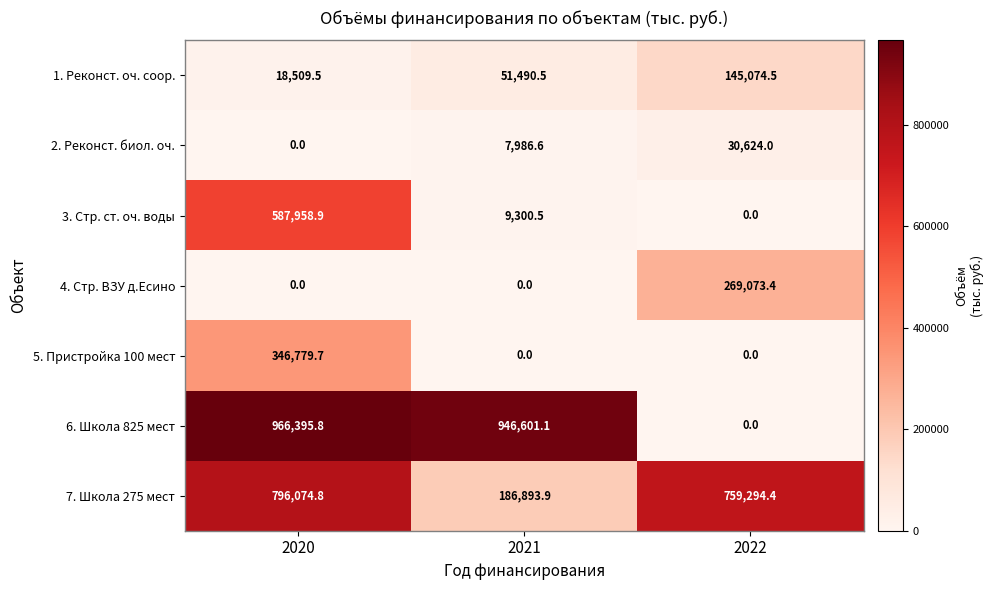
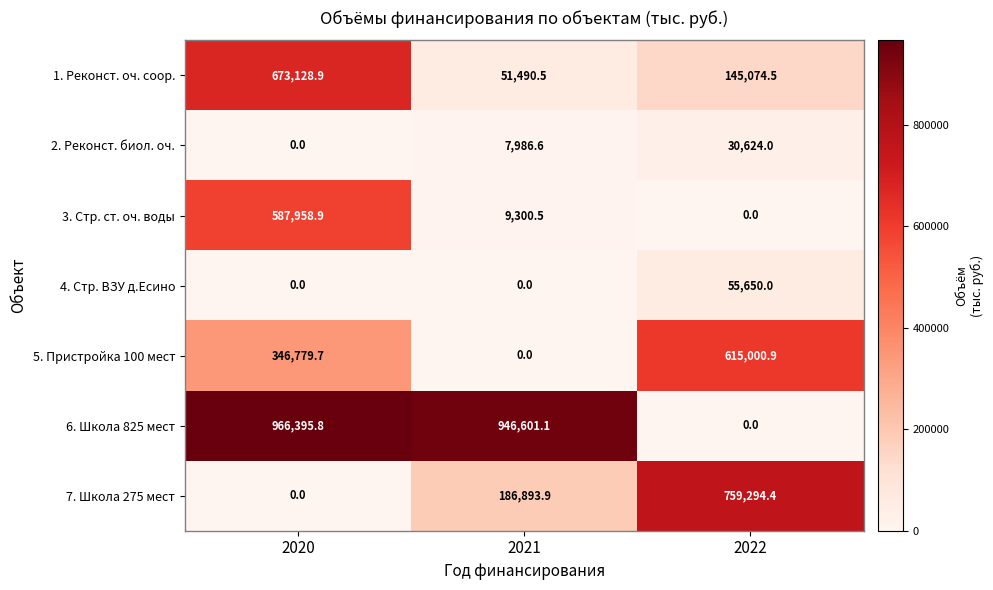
1. Реконст. оч. соор., 2020: 18,509.5 -> 673,128.9
4. Стр. ВЗУ д.Есино, 2022: 269,073.4 -> 55,650.0
5. Пристройка 100 мест, 2022: 0.0 -> 615,000.9
7. Школа 275 мест, 2020: 796,074.8 -> 0.0
